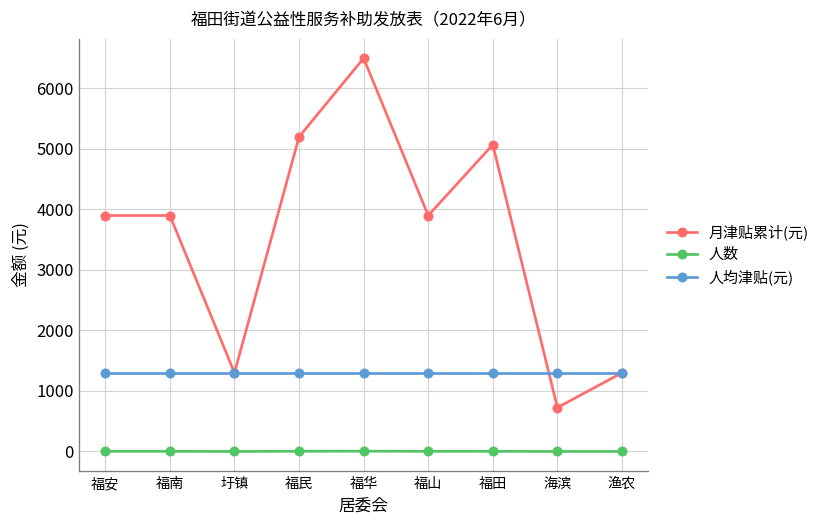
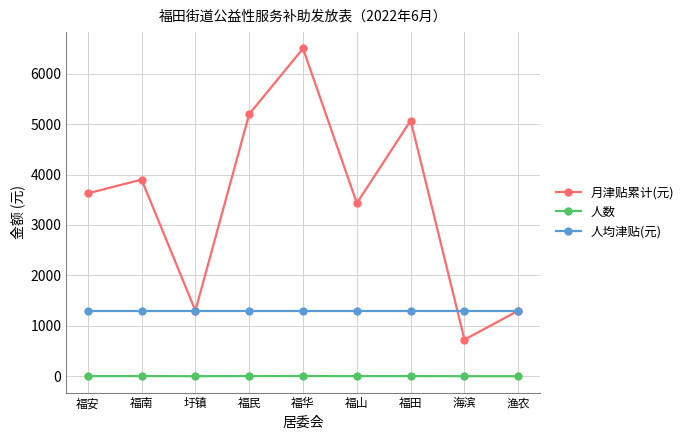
月津贴累计(元), 福安: 3900 -> 3600
月津贴累计(元), 福山: 3900 -> 3400
